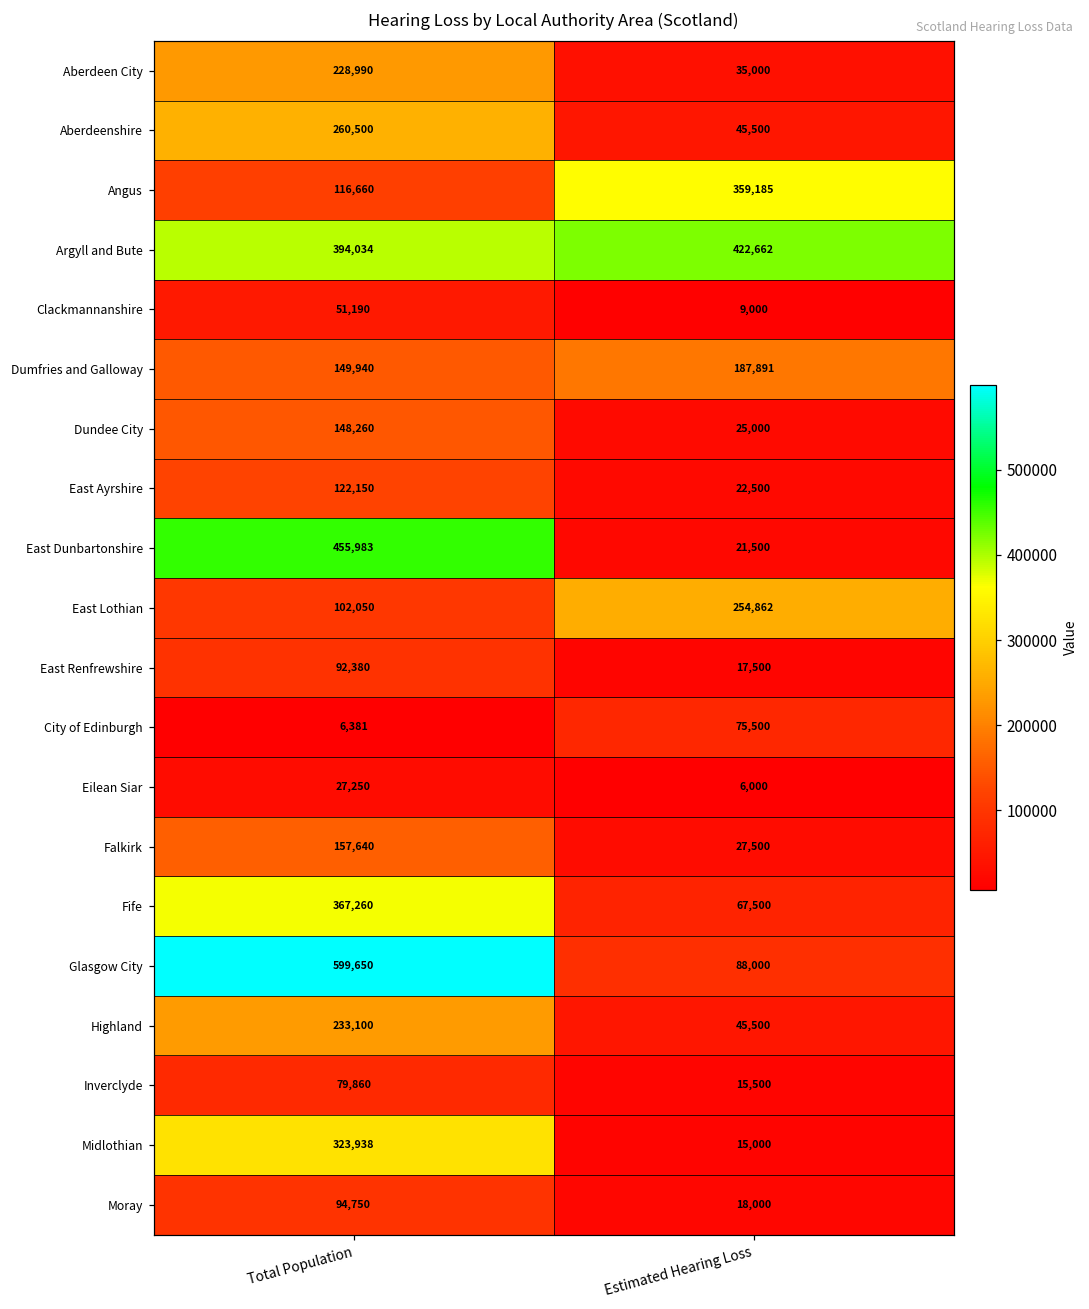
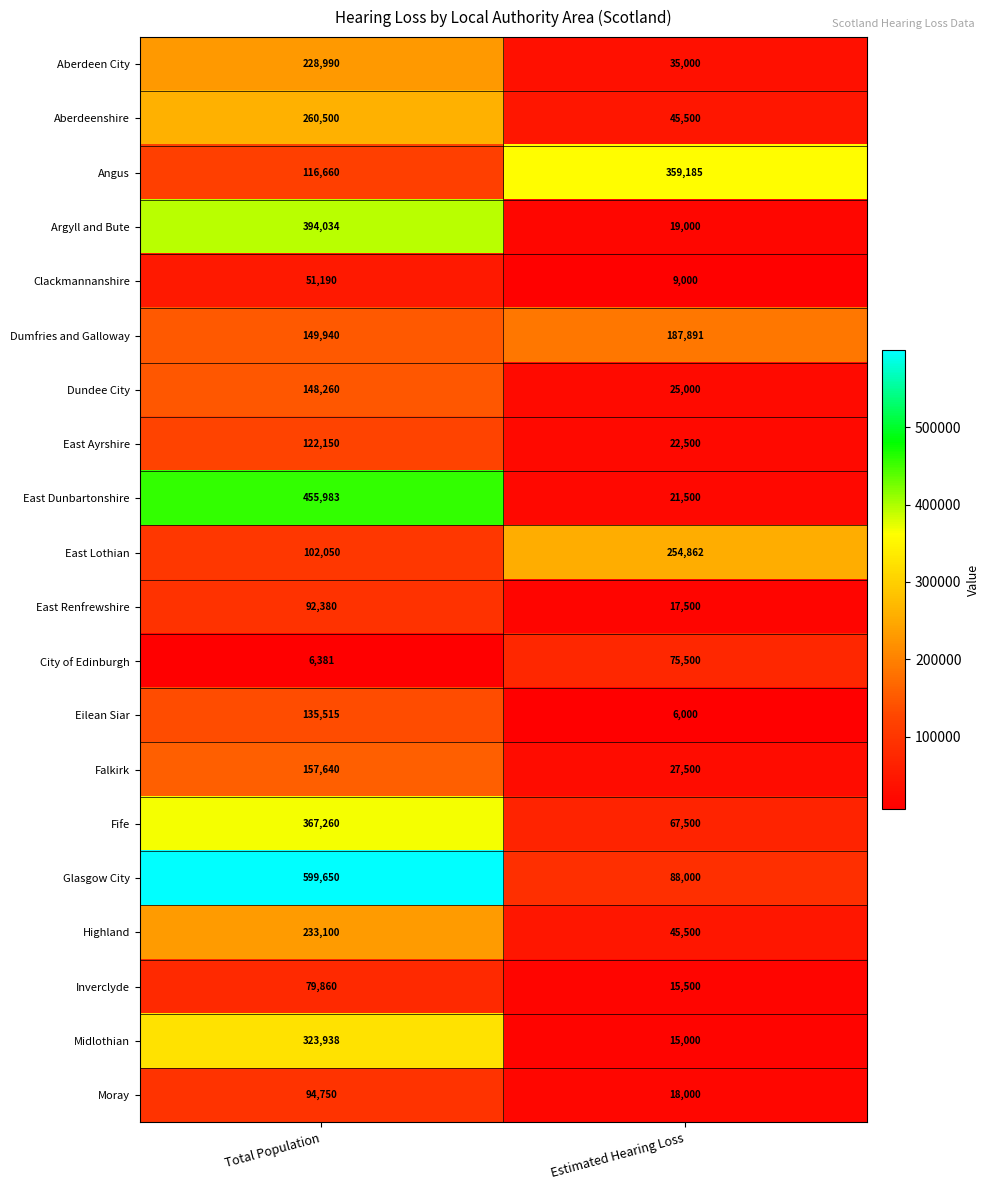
Argyll and Bute, Estimated Hearing Loss: 422,662 -> 19,000
Eilean Siar, Total Population: 27,250 -> 135,515
